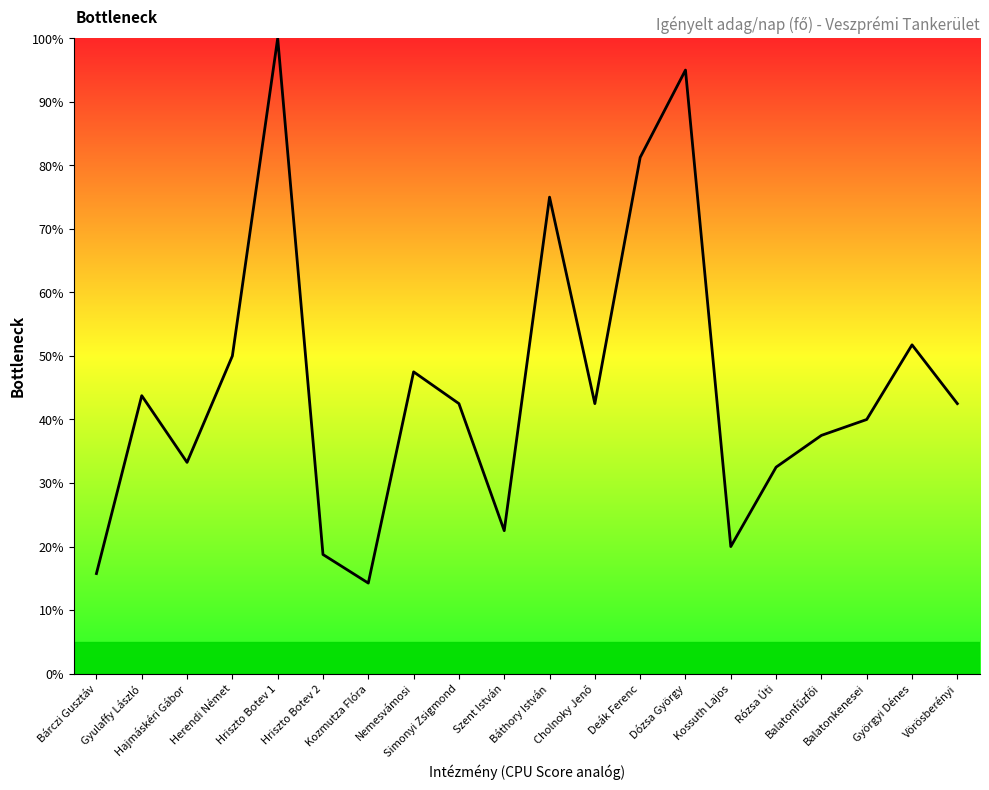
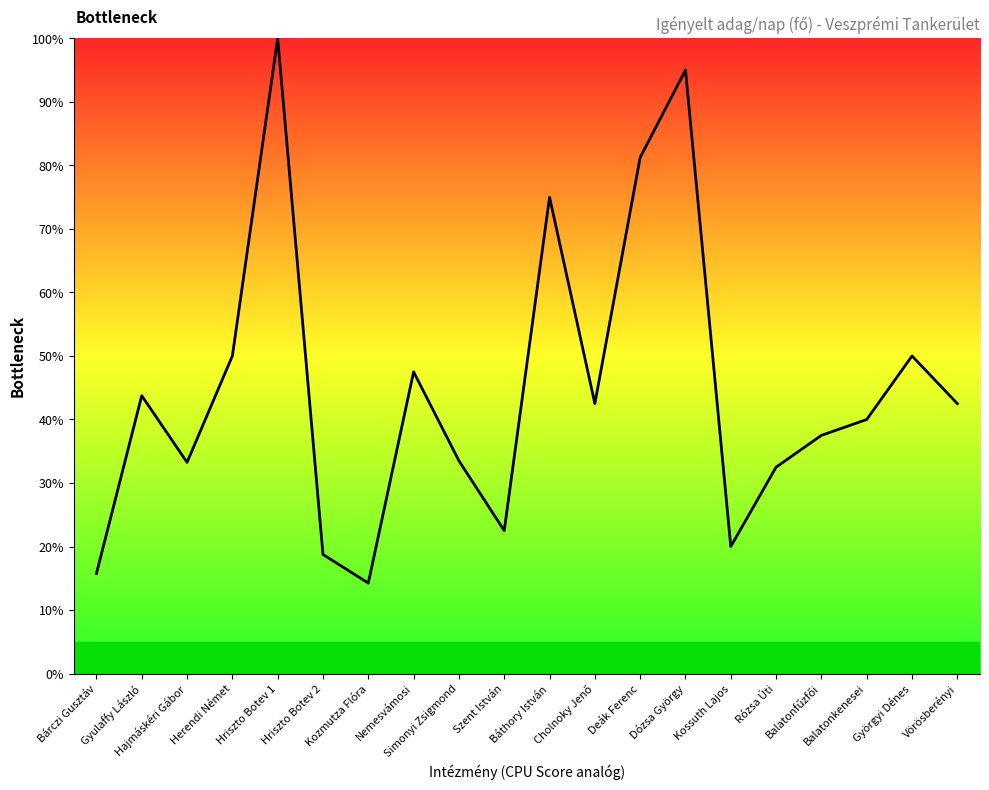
Simonyi Zsigmond: 43% -> 34%
Györgyi Dénes: 52% -> 50%
